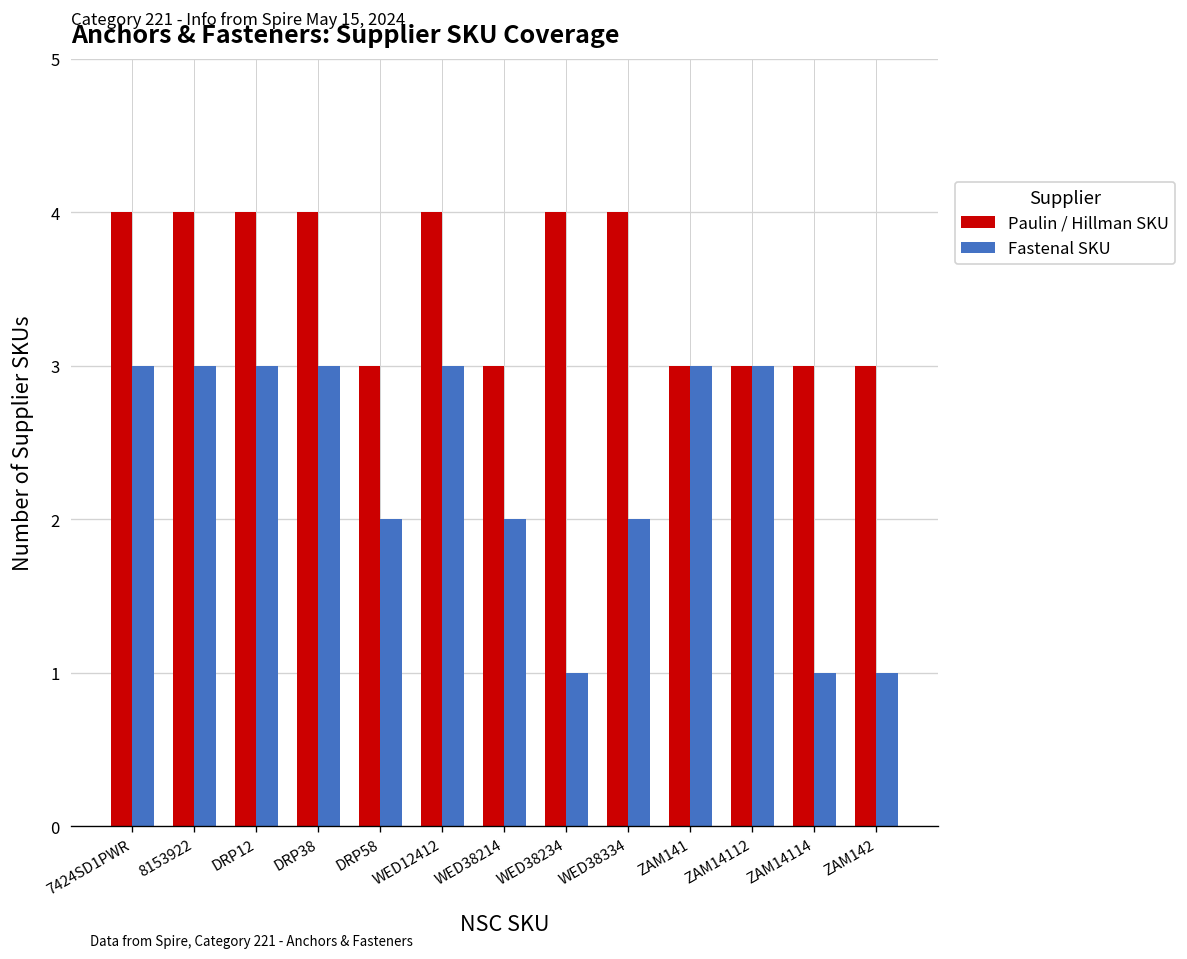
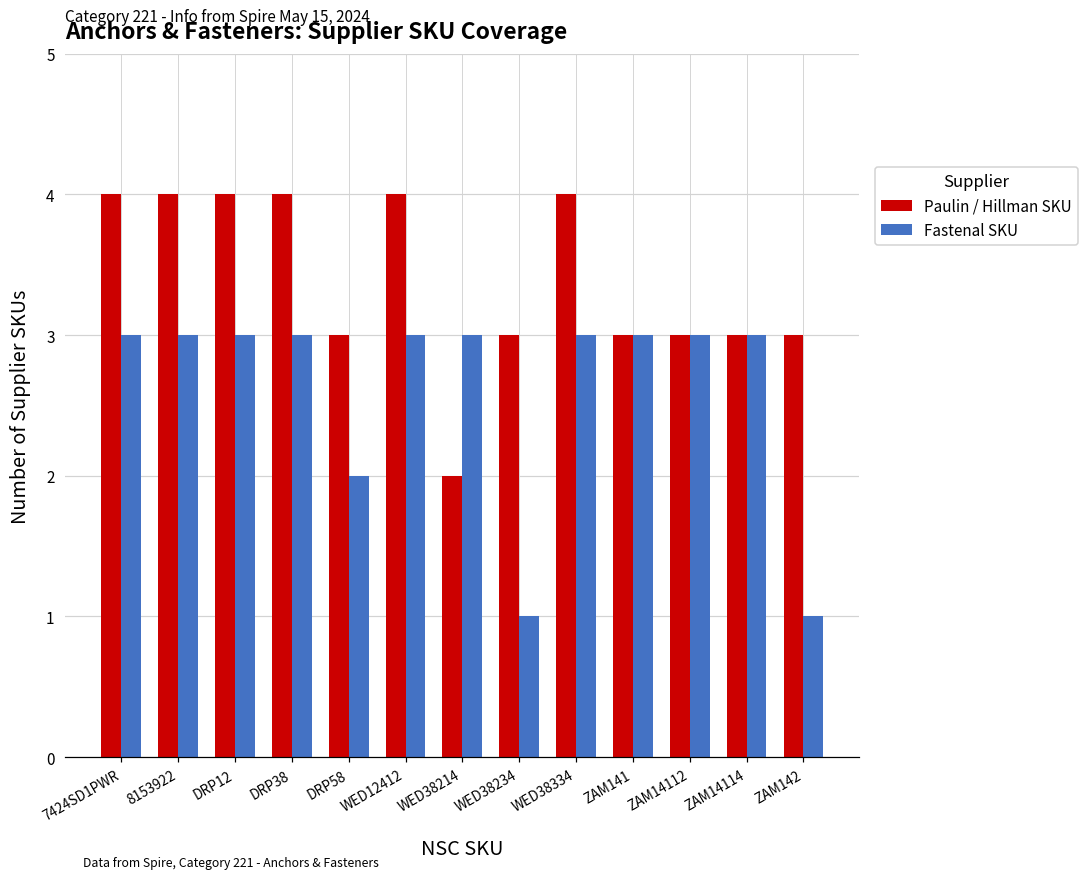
Paulin / Hillman SKU, WED38214: 3 -> 2
Fastenal SKU, WED38214: 2 -> 3
Paulin / Hillman SKU, WED38234: 4 -> 3
Fastenal SKU, WED38334: 2 -> 3
Fastenal SKU, ZAM14114: 1 -> 3
